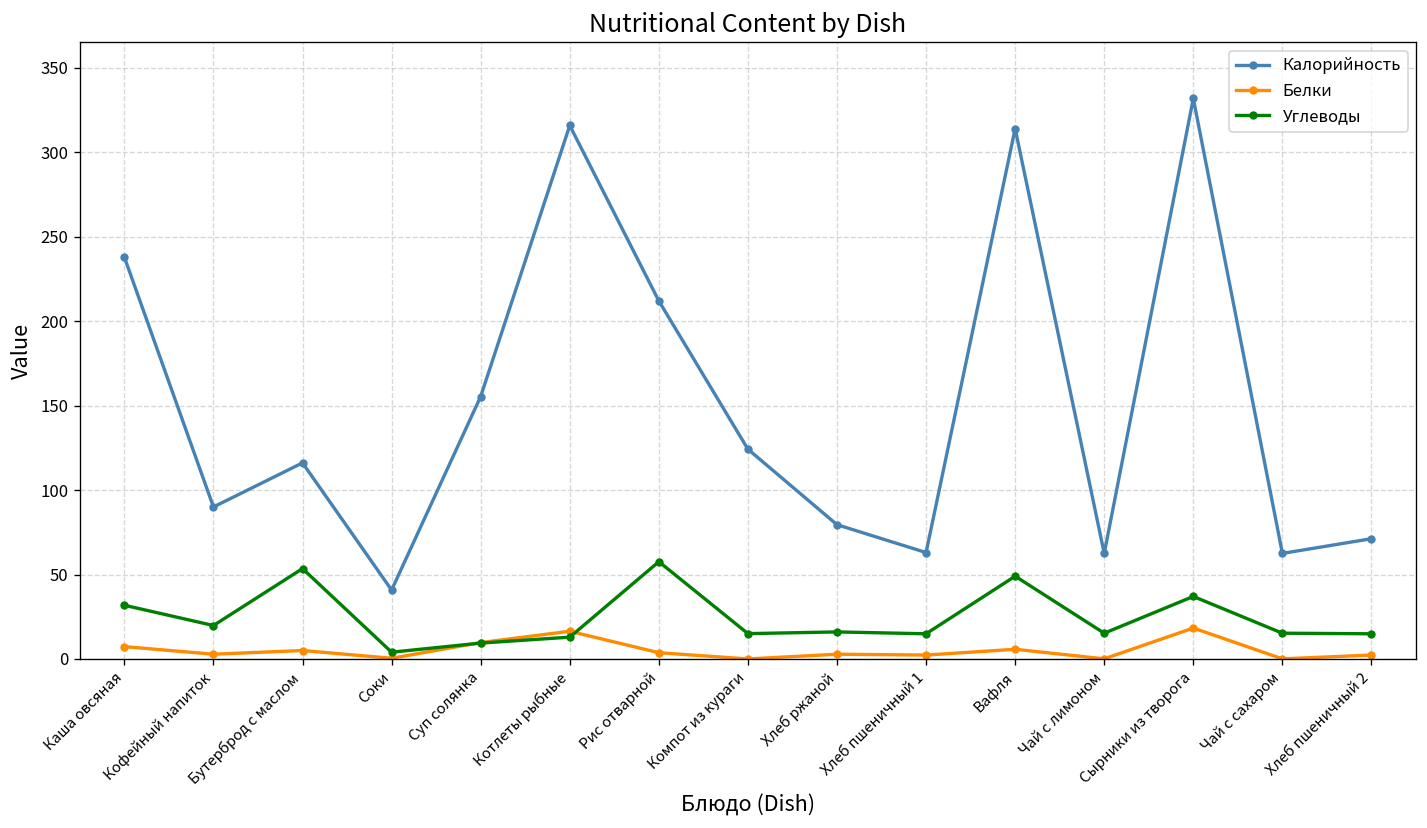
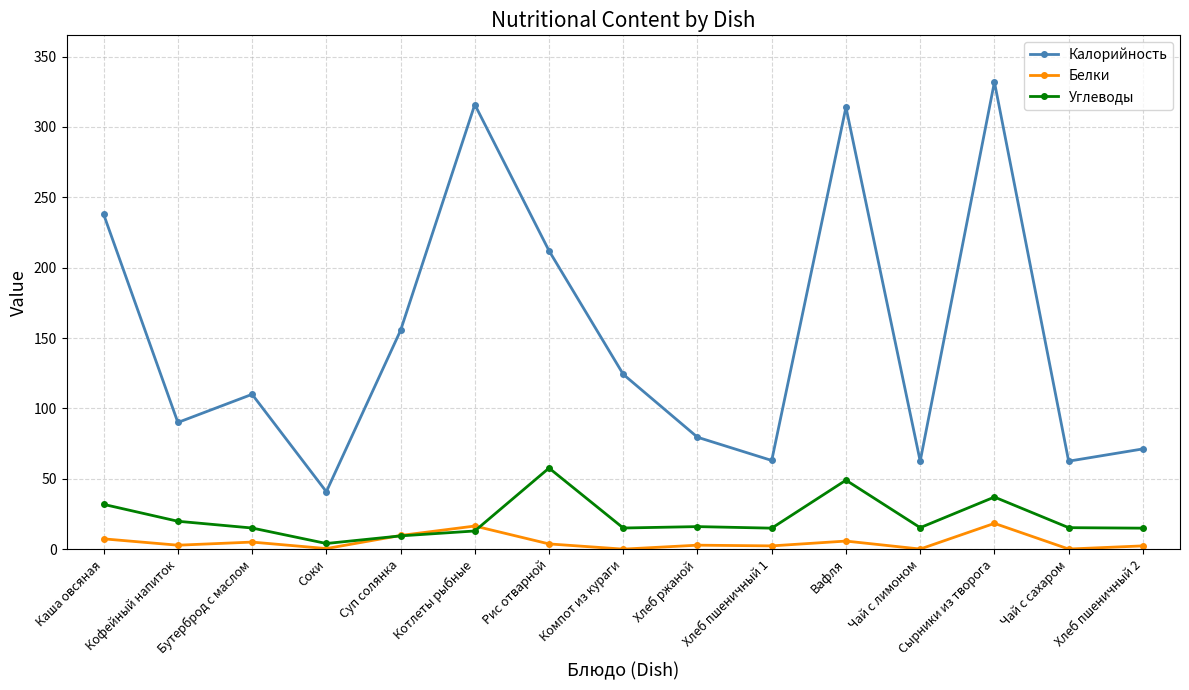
Калорийность, Бутерброд с маслом: 116 -> 110
Углеводы, Бутерброд с маслом: 54 -> 15
